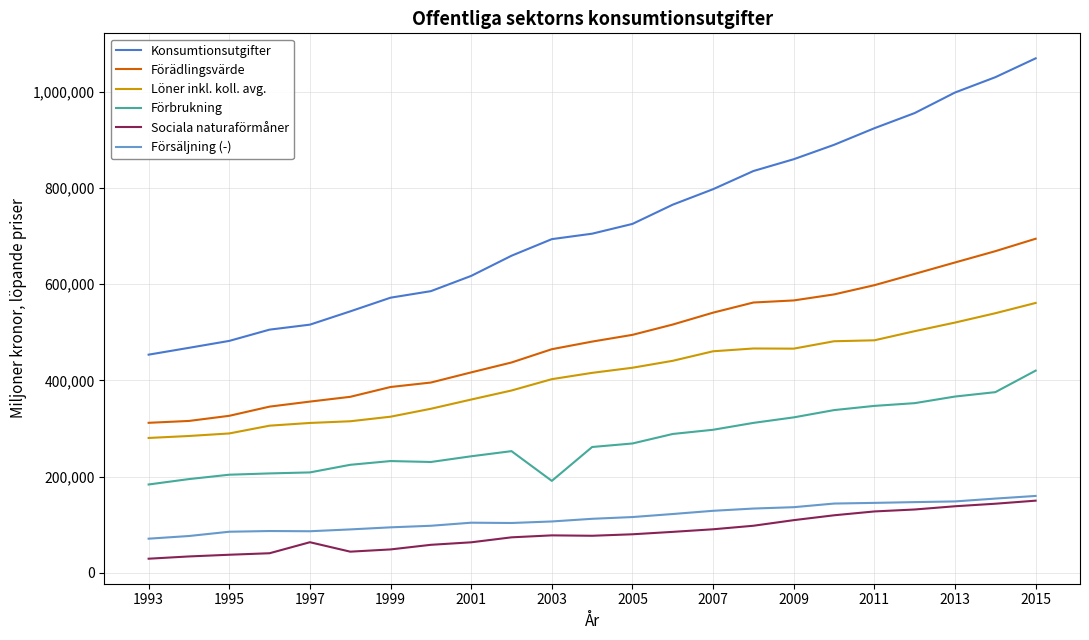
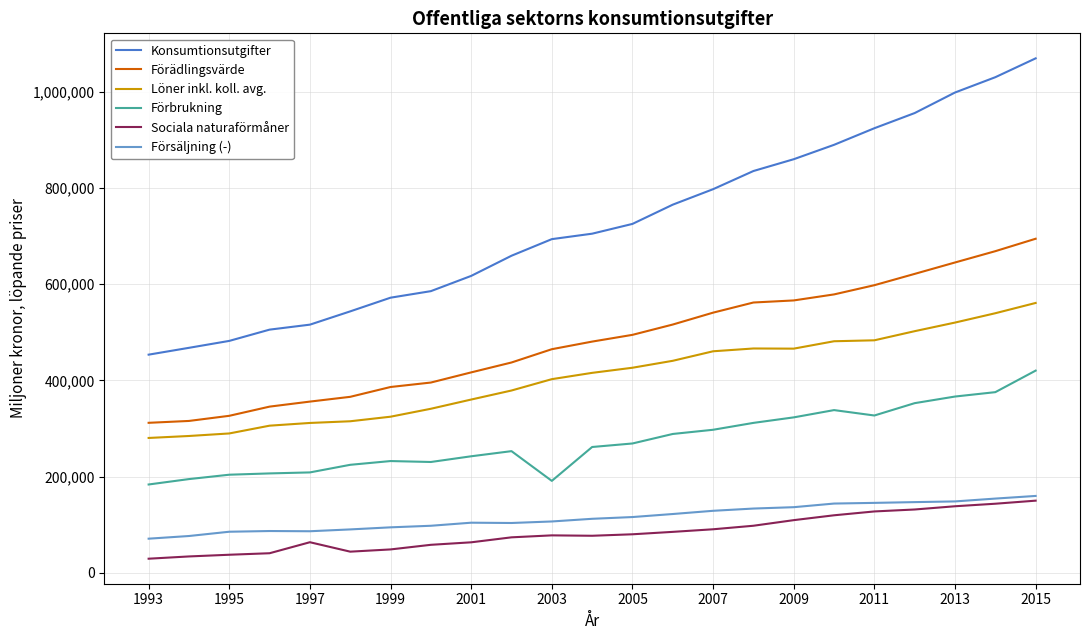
Förbrukning, 2011: 350,000 -> 330,000
